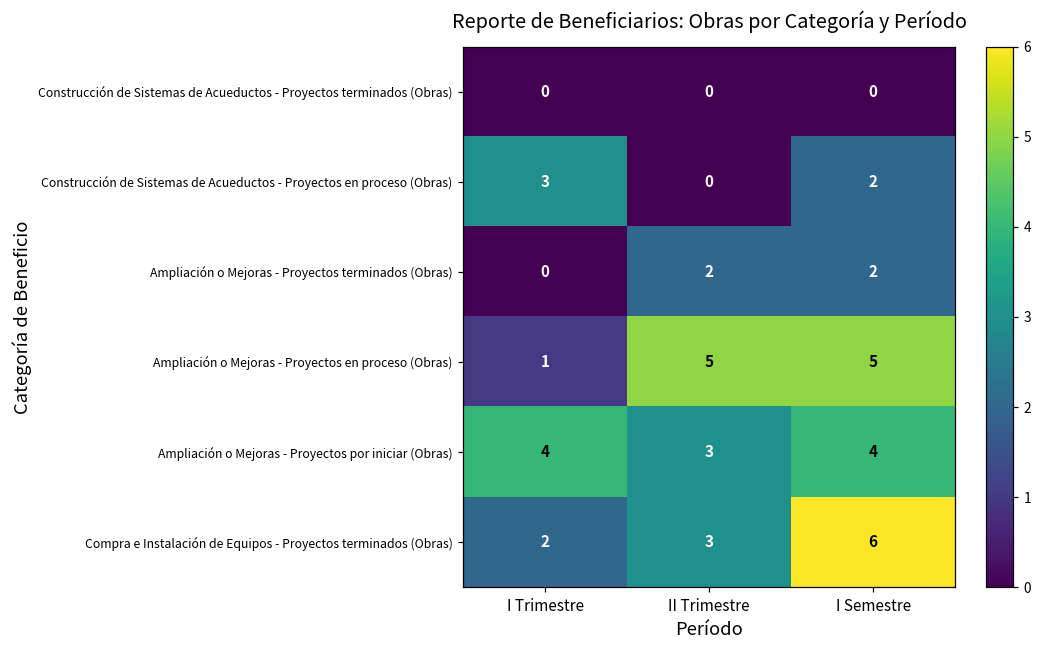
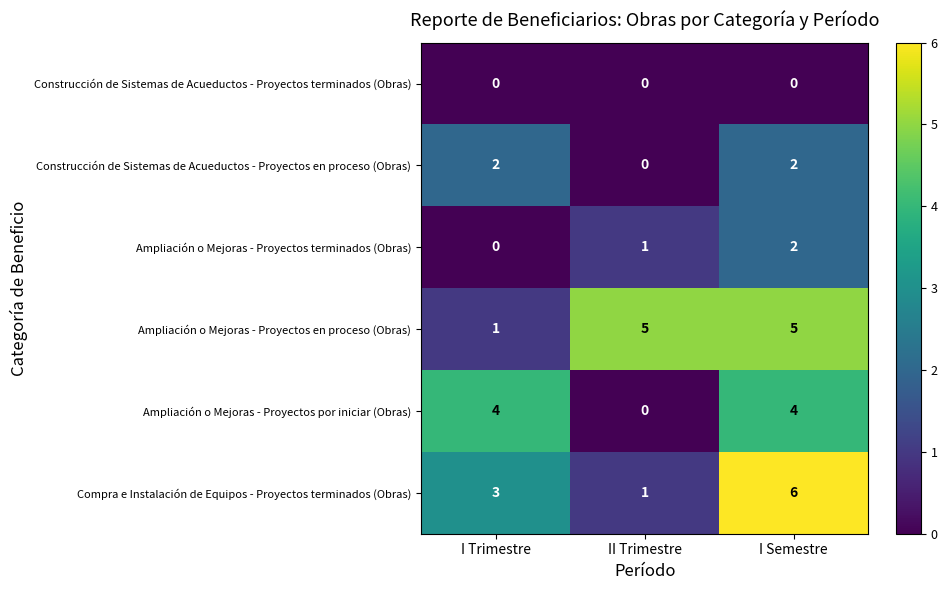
Construcción de Sistemas de Acueductos - Proyectos en proceso (Obras), I Trimestre: 3 -> 2
Ampliación o Mejoras - Proyectos terminados (Obras), II Trimestre: 2 -> 1
Ampliación o Mejoras - Proyectos por iniciar (Obras), II Trimestre: 3 -> 0
Compra e Instalación de Equipos - Proyectos terminados (Obras), I Trimestre: 2 -> 3
Compra e Instalación de Equipos - Proyectos terminados (Obras), II Trimestre: 3 -> 1
